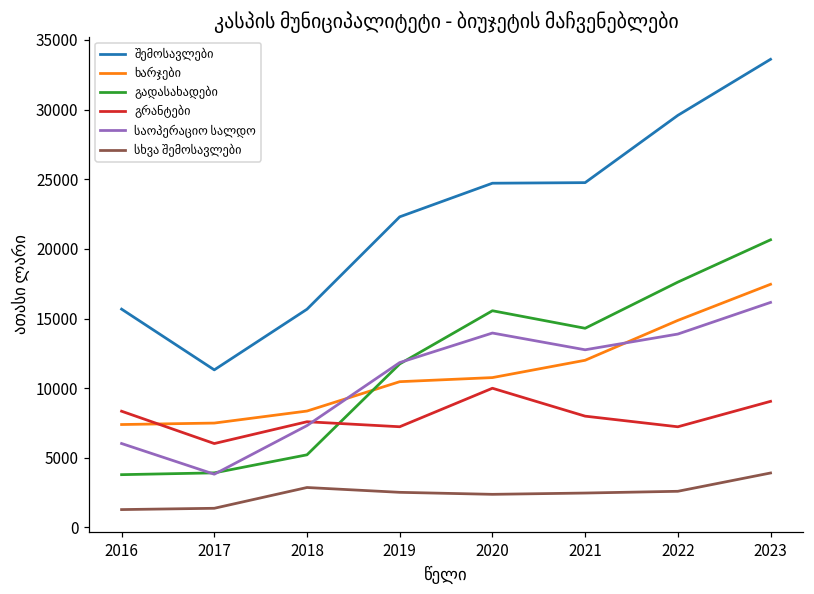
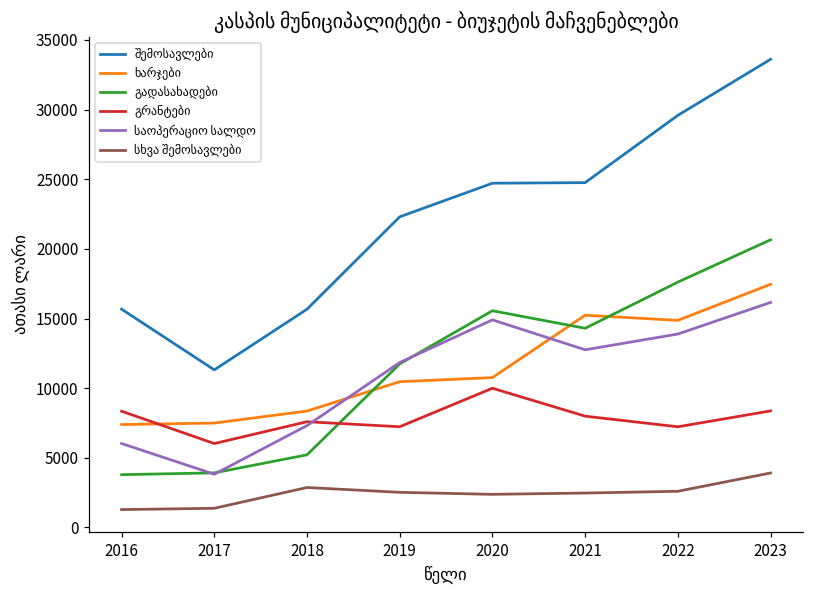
საოპერაციო სალდო, 2020: 14000 -> 14900
ხარჯები, 2021: 12000 -> 15200
გრანტები, 2023: 9100 -> 8400
